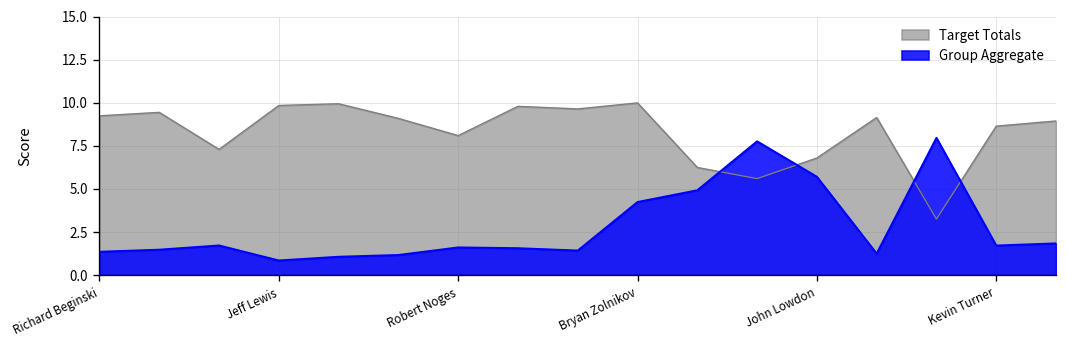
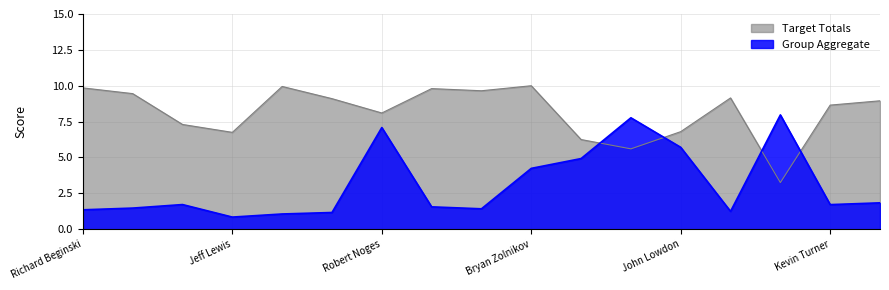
Target Totals, Richard Beginski: 9.3 -> 9.9
Target Totals, Jeff Lewis: 9.9 -> 6.8
Group Aggregate, Robert Noges: 1.6 -> 7.1
